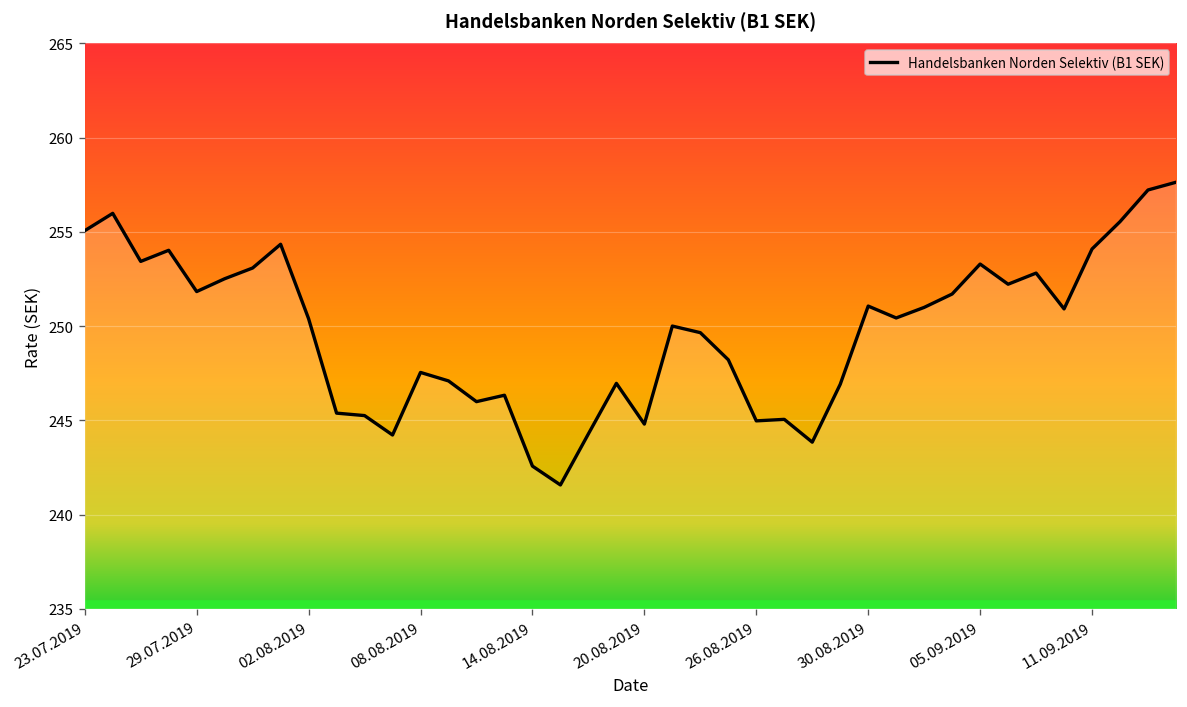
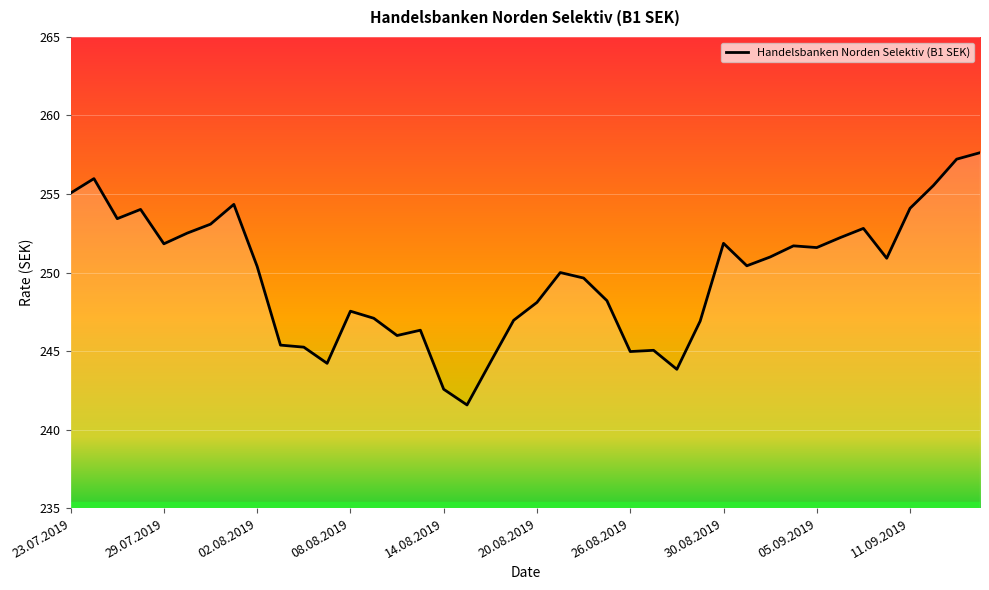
20.08.2019: 244.8 -> 248.1
30.08.2019: 251.1 -> 251.9
05.09.2019: 253.3 -> 251.6
